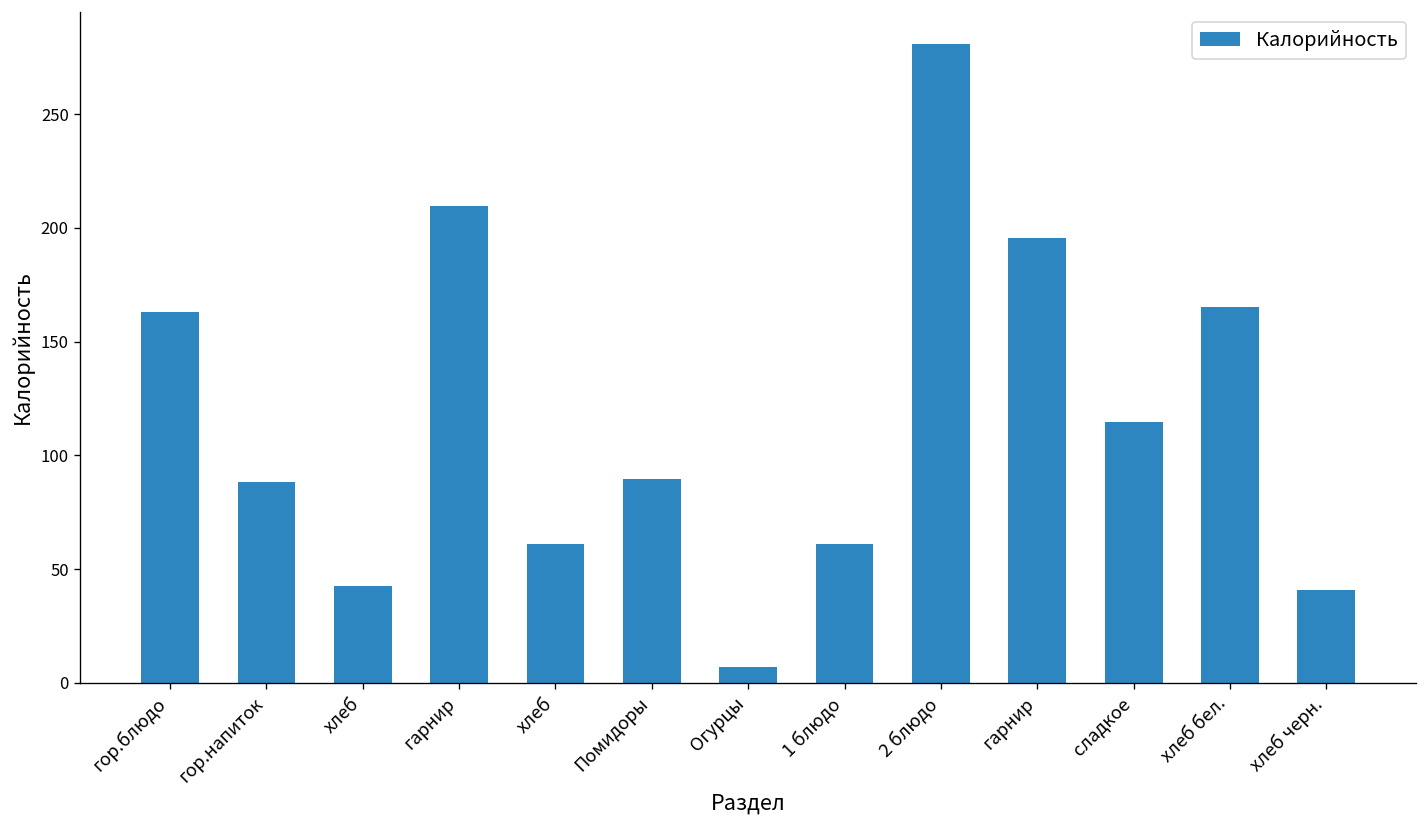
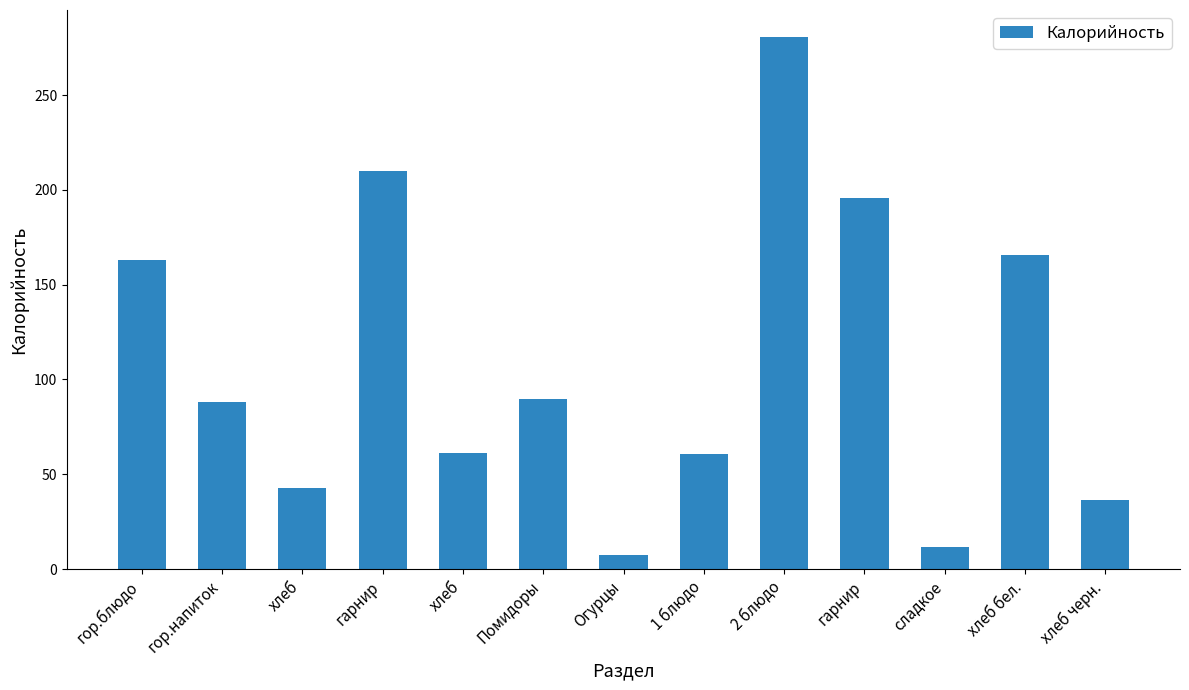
сладкое: 115 -> 12
хлеб черн.: 41 -> 36
